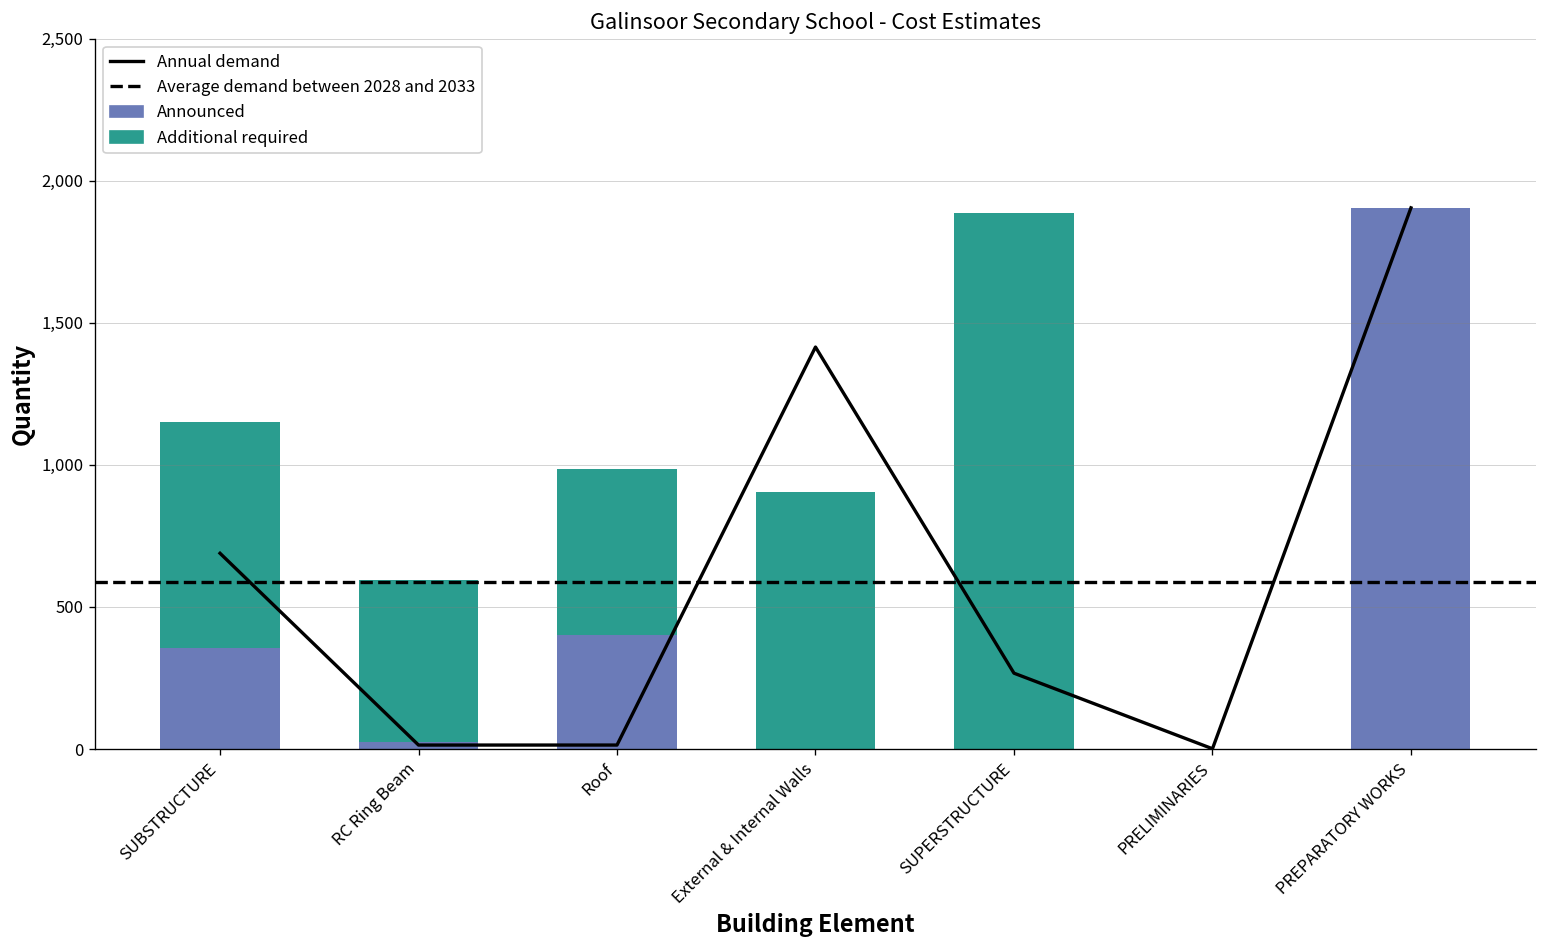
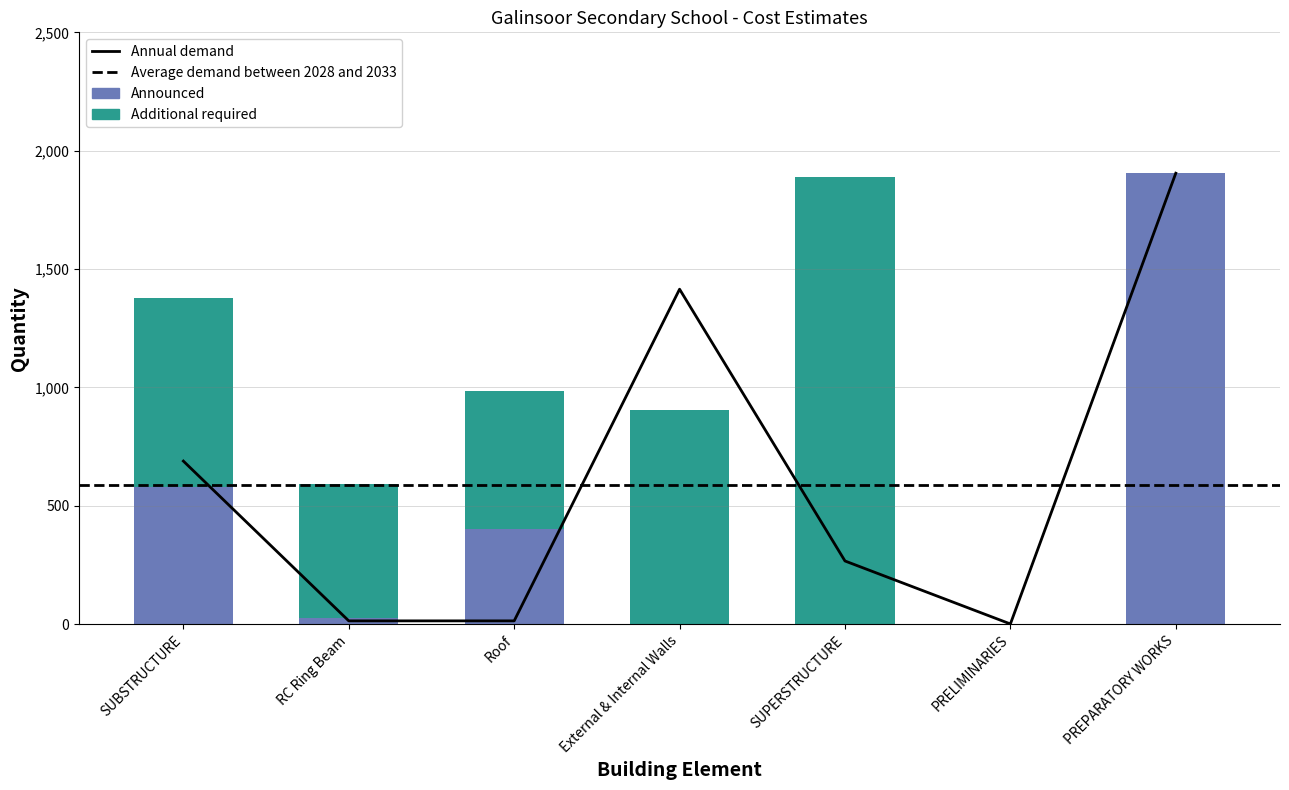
Announced, SUBSTRUCTURE: 350 -> 580
